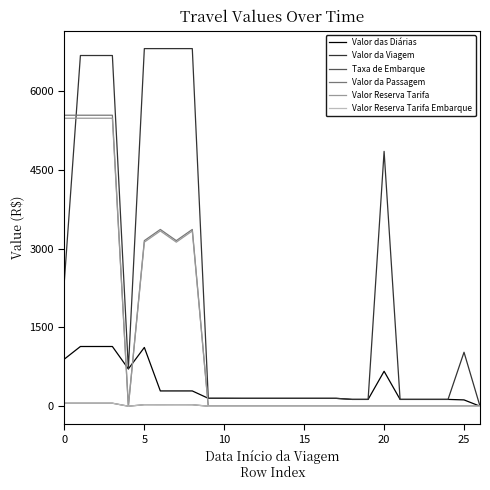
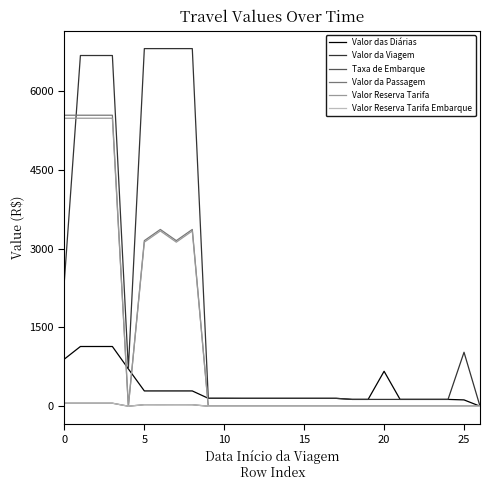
Valor das Diárias, 5: 1100 -> 300
Valor da Viagem, 20: 4900 -> 100
